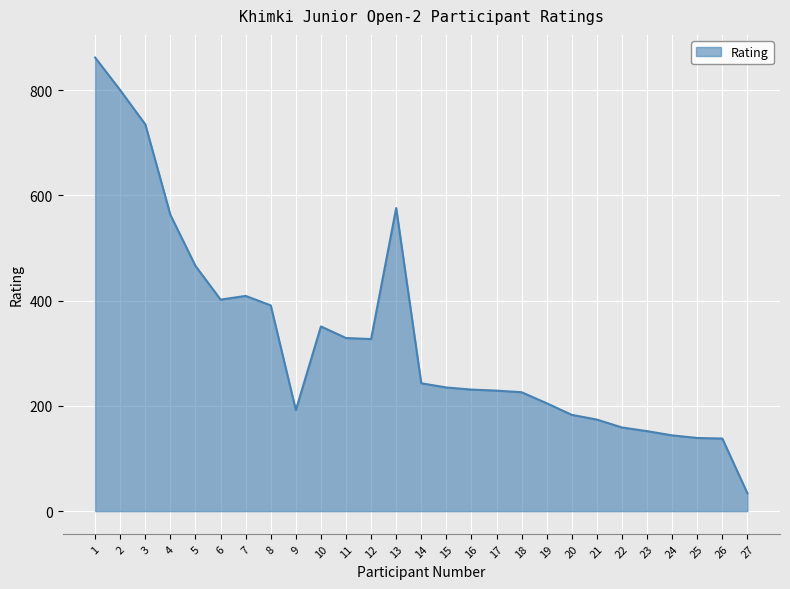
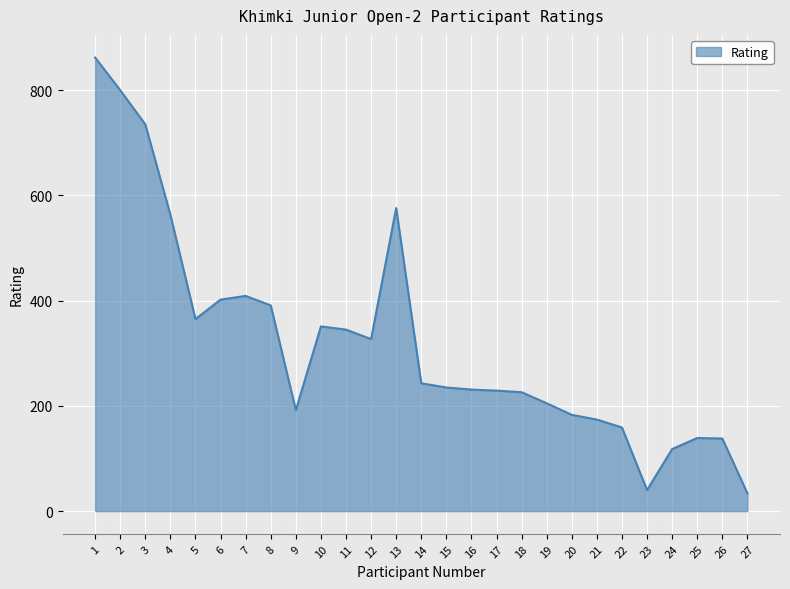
5: 470 -> 370
11: 330 -> 350
23: 150 -> 40
24: 140 -> 120
